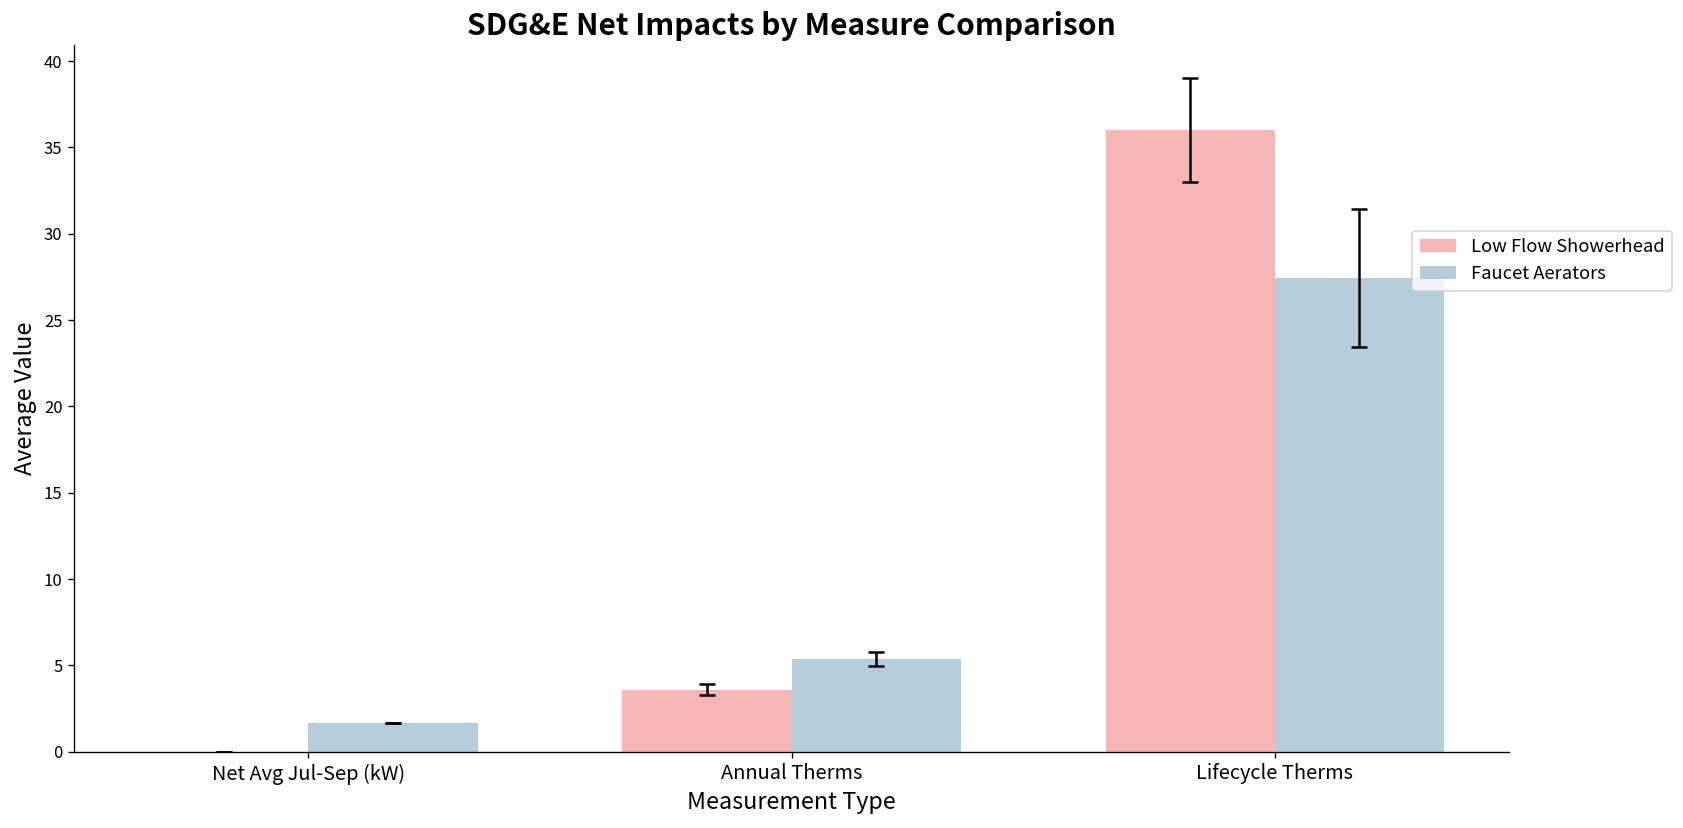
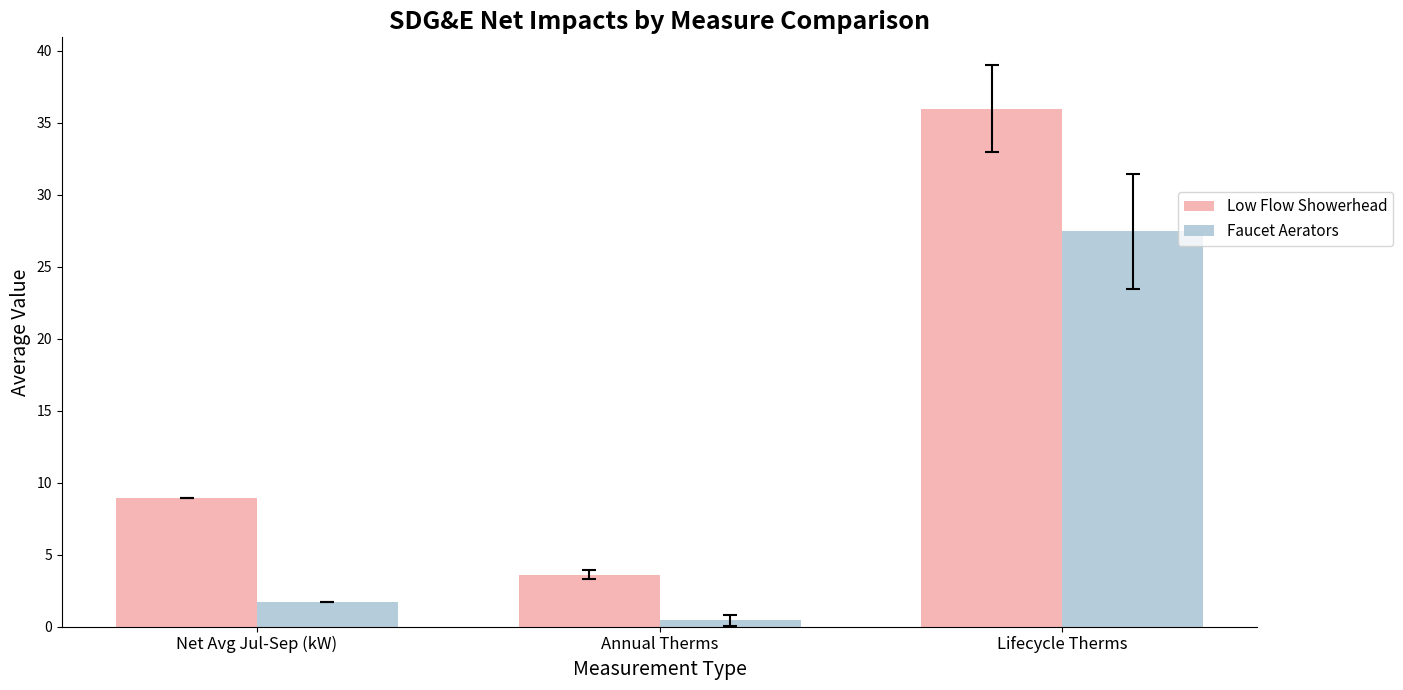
Low Flow Showerhead, Net Avg Jul-Sep (kW): 0.0 -> 8.9
Faucet Aerators, Annual Therms: 5.4 -> 0.4
